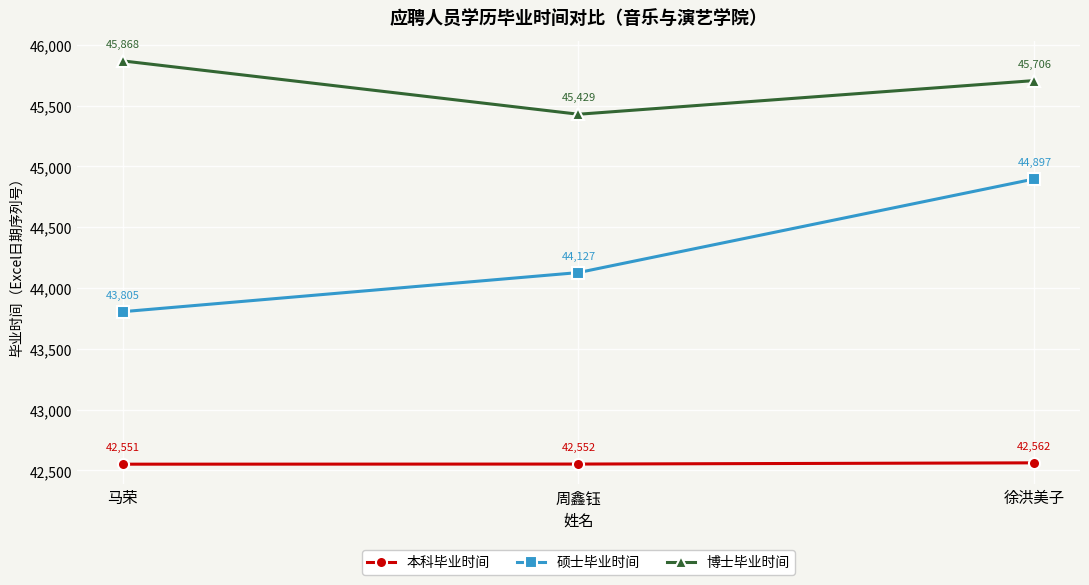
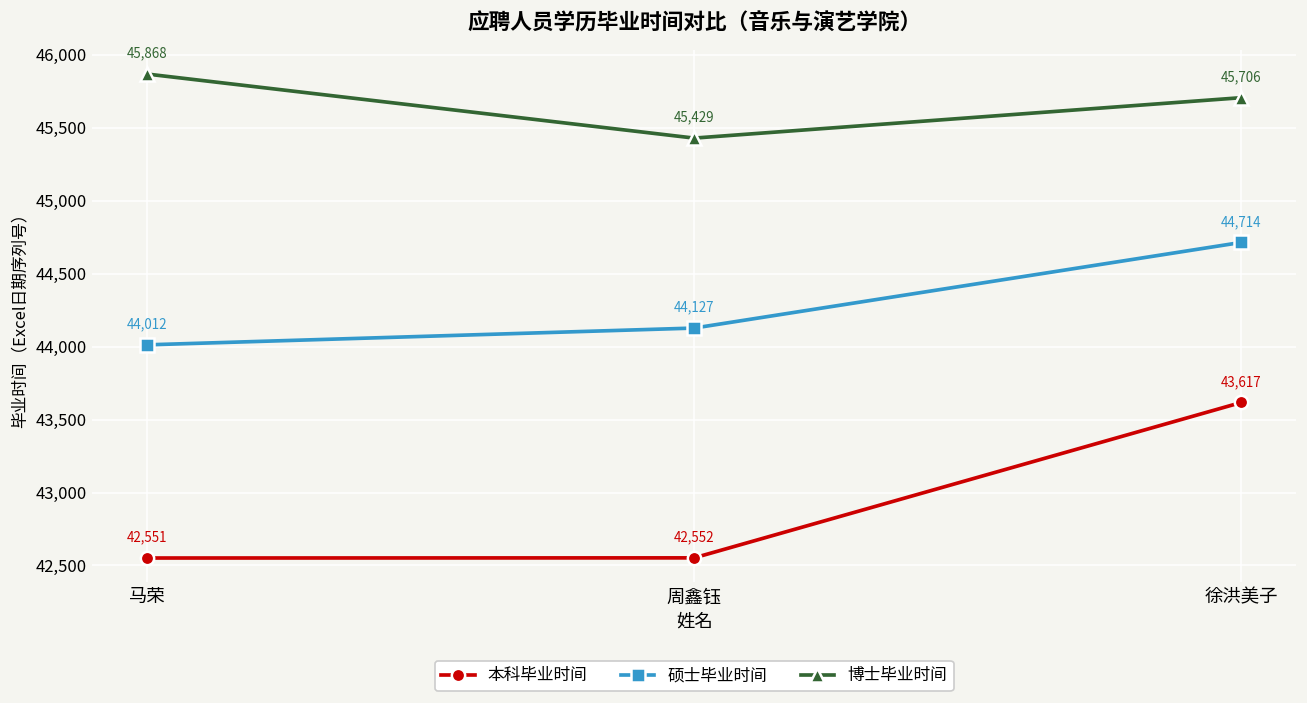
硕士毕业时间, 马荣: 43,805 -> 44,012
本科毕业时间, 徐洪美子: 42,562 -> 43,617
硕士毕业时间, 徐洪美子: 44,897 -> 44,714
